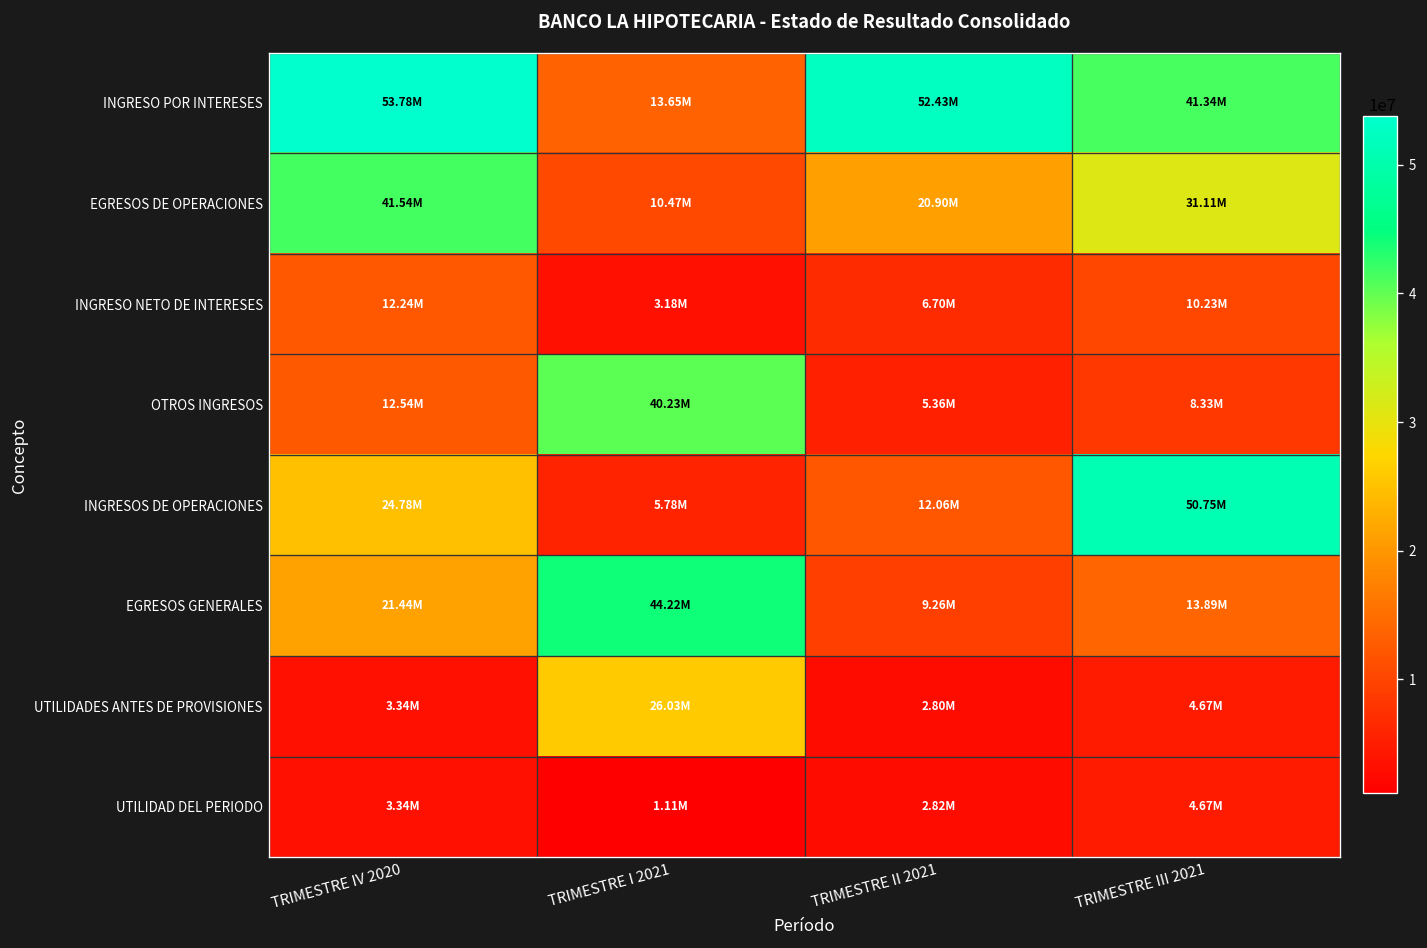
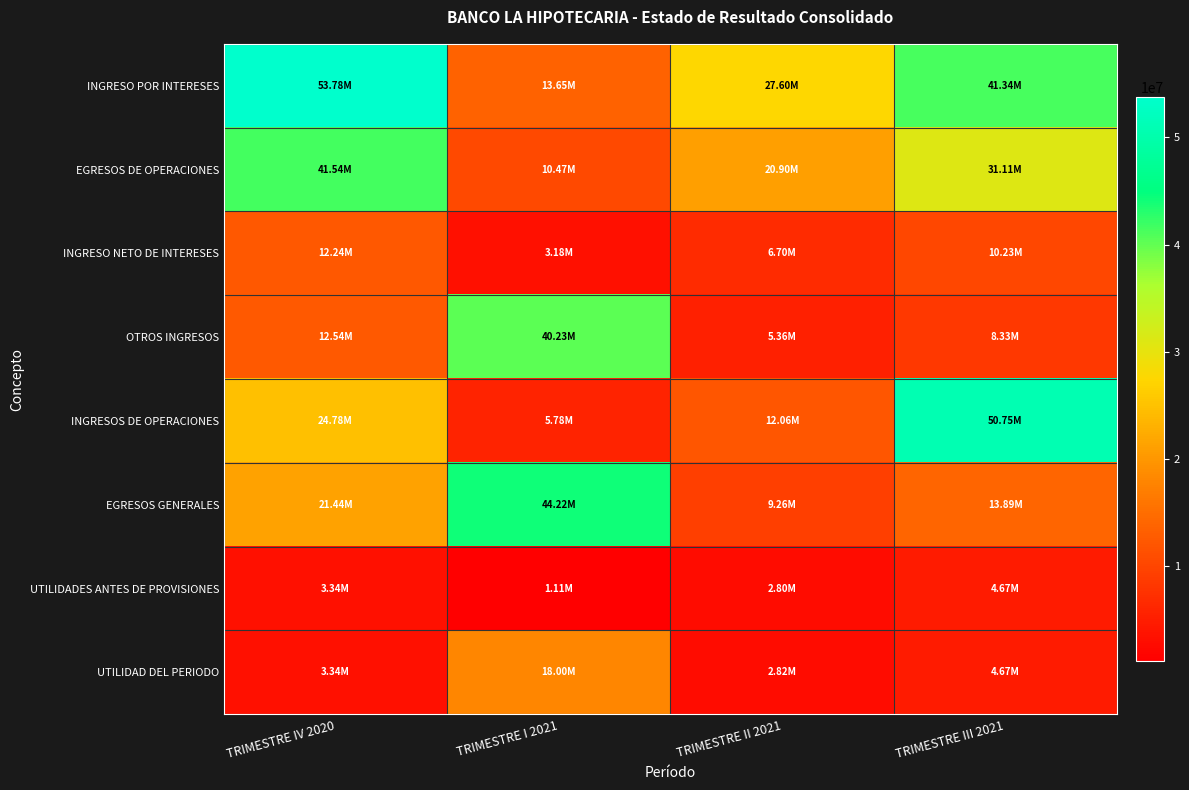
INGRESO POR INTERESES, TRIMESTRE II 2021: 52.43M -> 27.60M
UTILIDADES ANTES DE PROVISIONES, TRIMESTRE I 2021: 26.03M -> 1.11M
UTILIDAD DEL PERIODO, TRIMESTRE I 2021: 1.11M -> 18.00M
